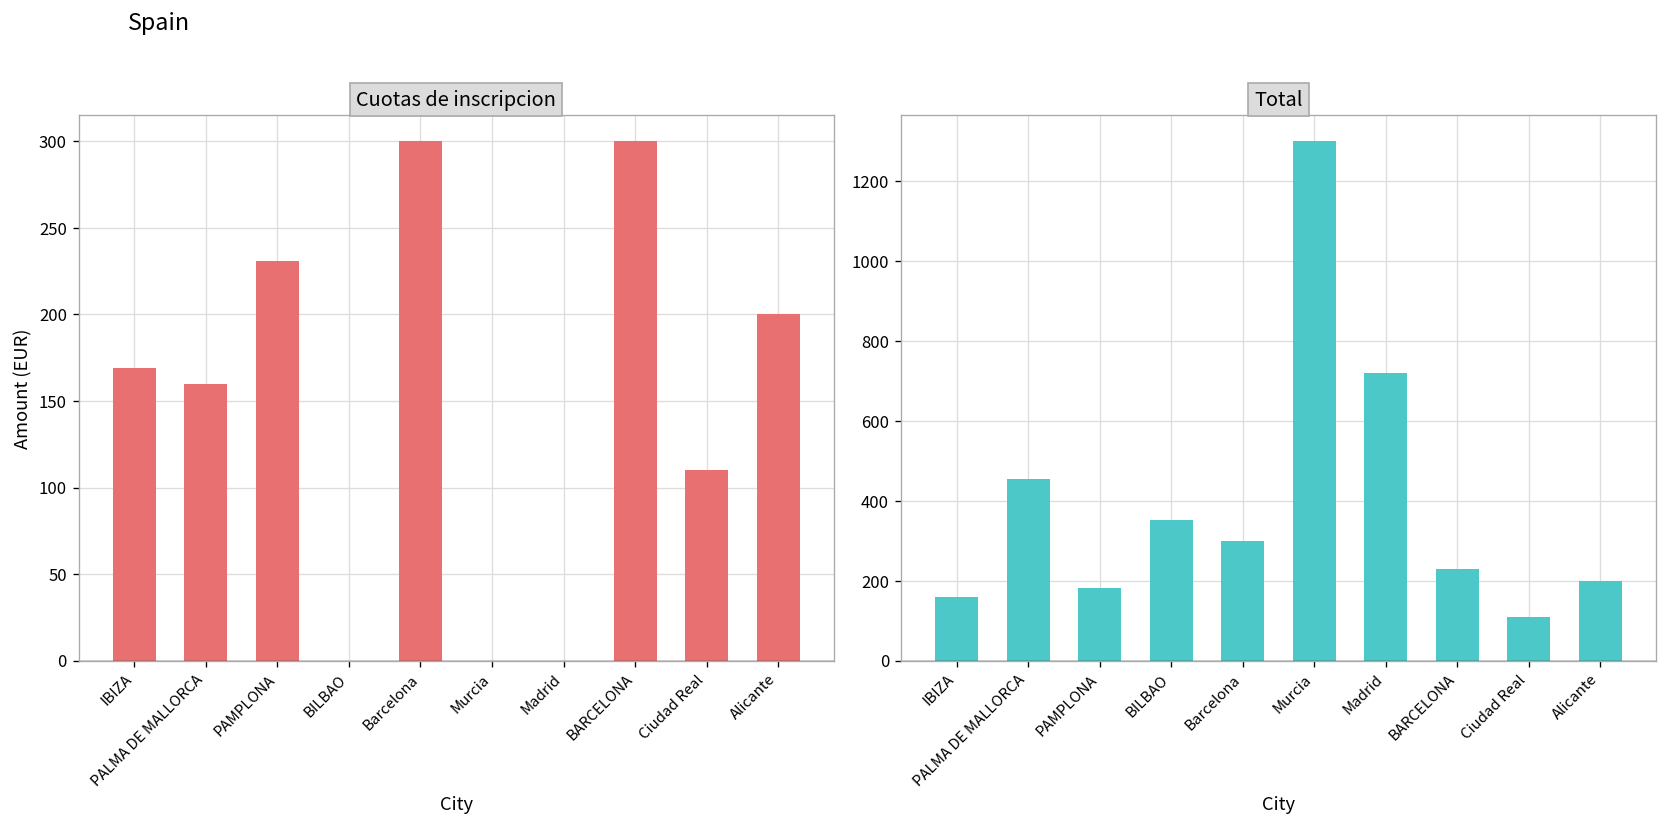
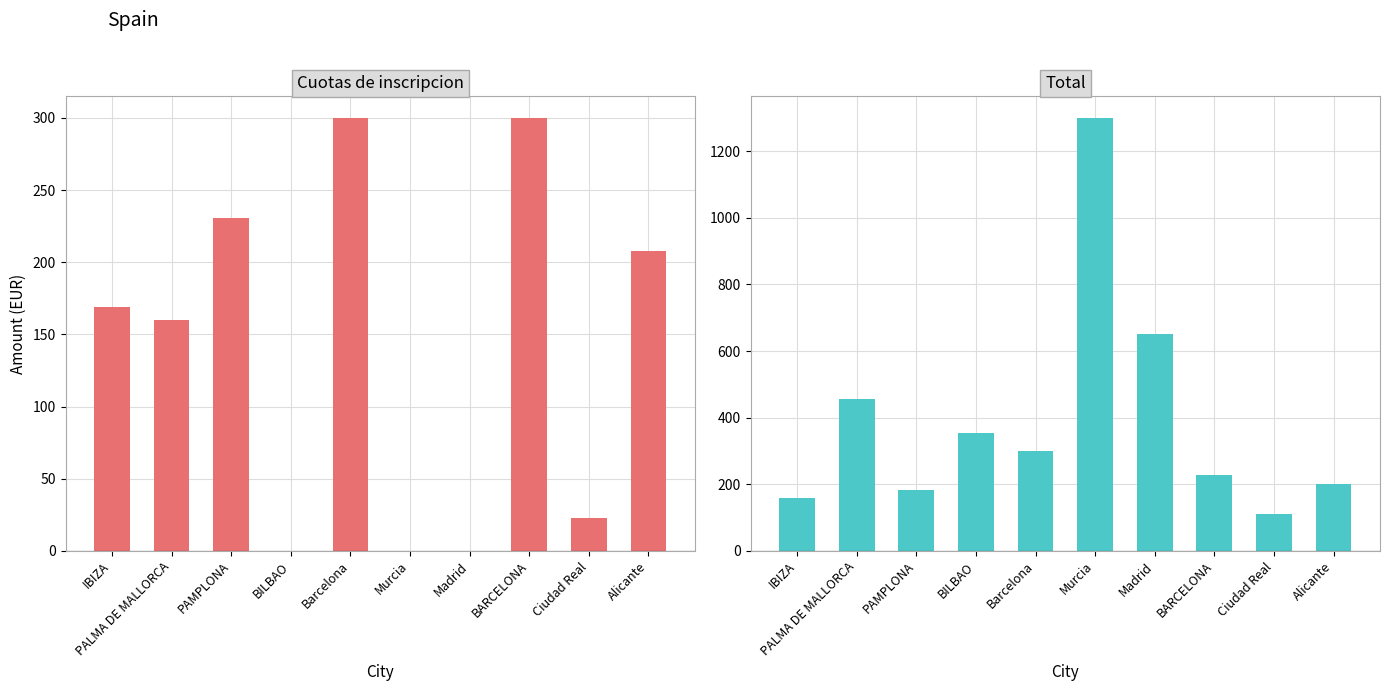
Cuotas de inscripcion, Ciudad Real: 110 -> 23
Cuotas de inscripcion, Alicante: 200 -> 208
Total, Madrid: 720 -> 650
